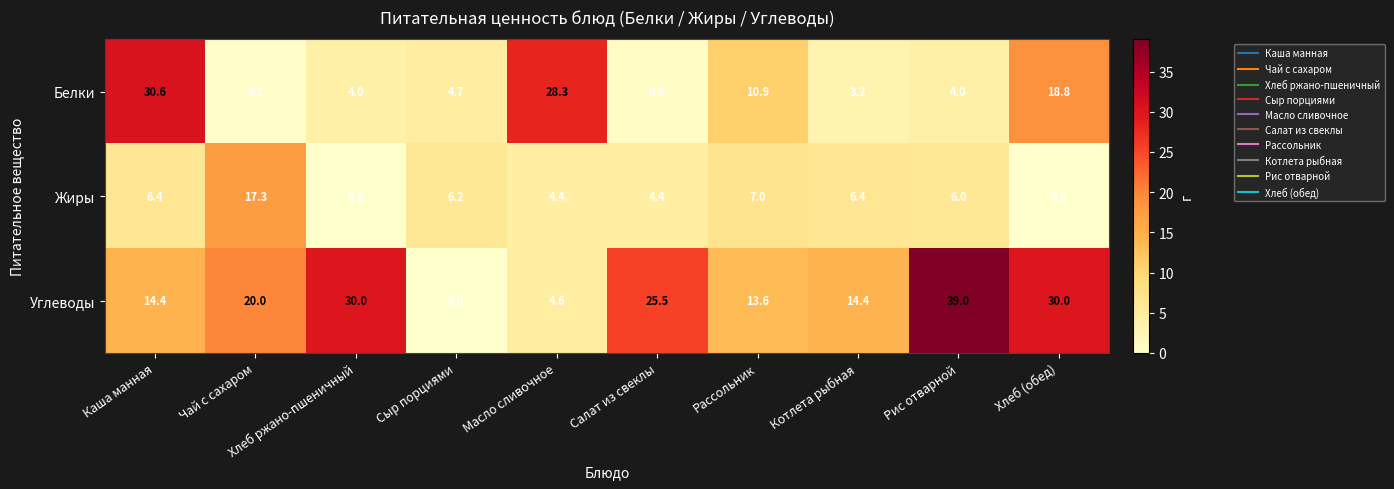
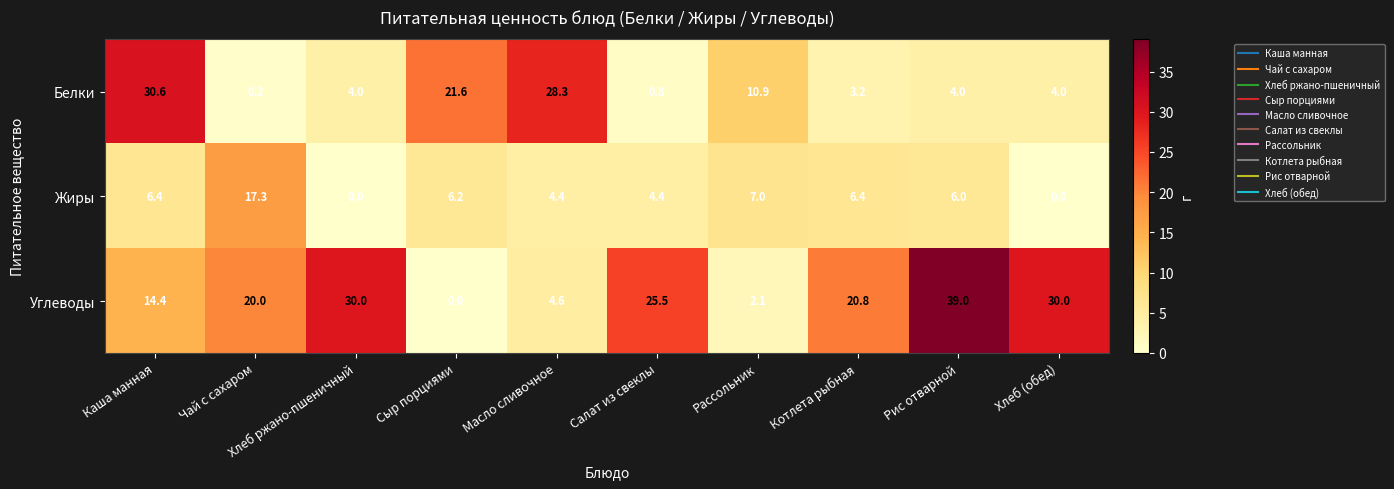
Белки, Сыр порциями: 4.7 -> 21.6
Белки, Хлеб (обед): 18.8 -> 4.0
Углеводы, Рассольник: 13.6 -> 2.1
Углеводы, Котлета рыбная: 14.4 -> 20.8
